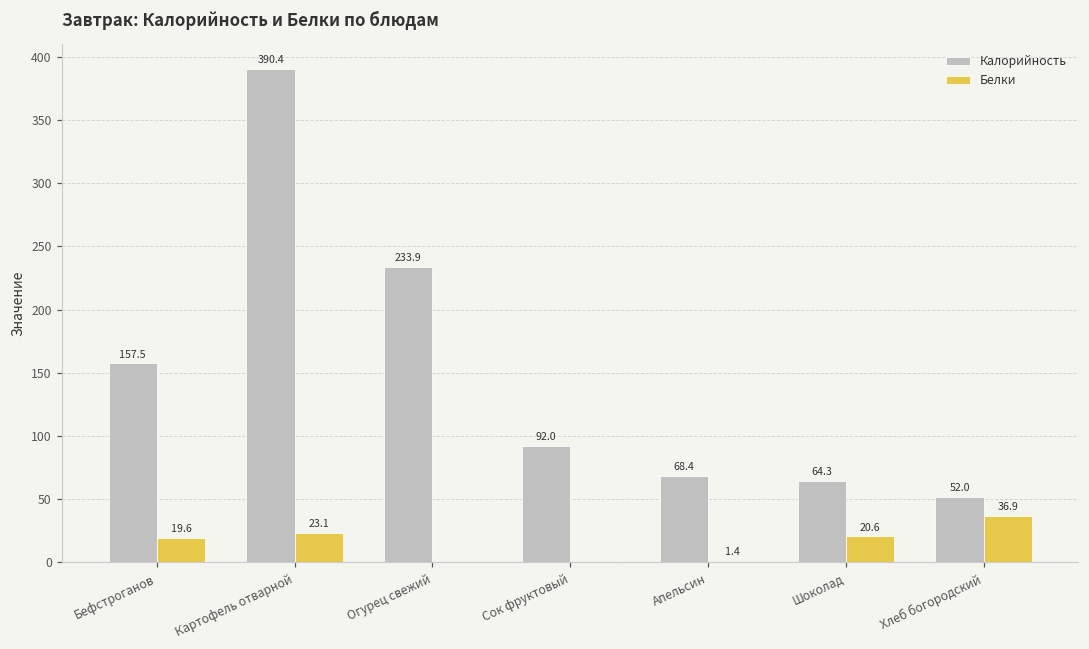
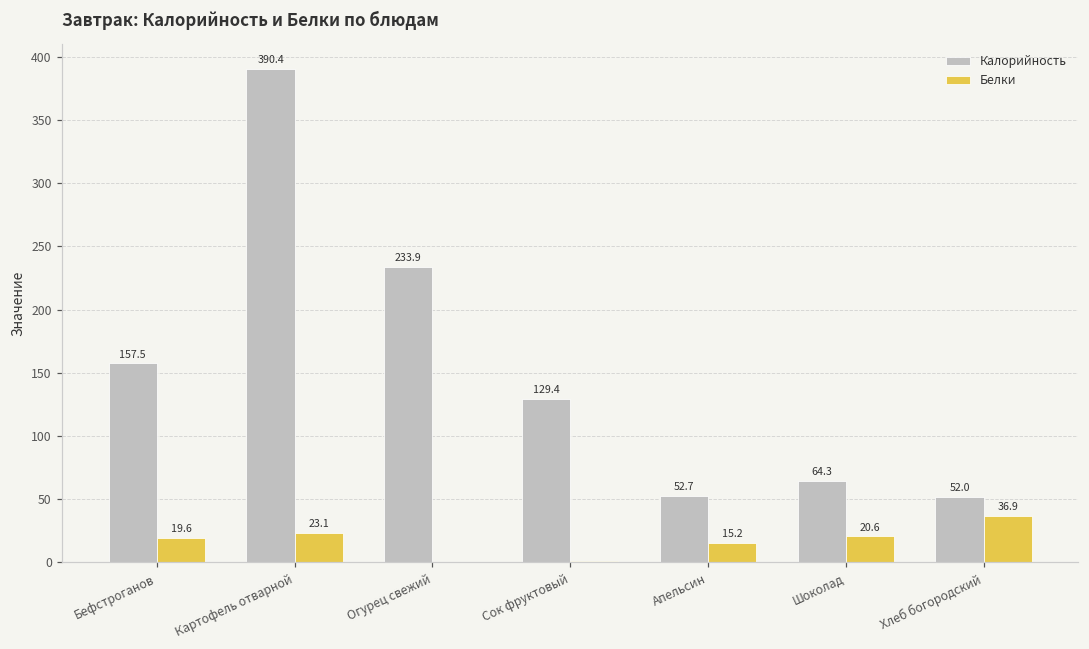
Калорийность, Сок фруктовый: 92.0 -> 129.4
Калорийность, Апельсин: 68.4 -> 52.7
Белки, Апельсин: 1.4 -> 15.2
